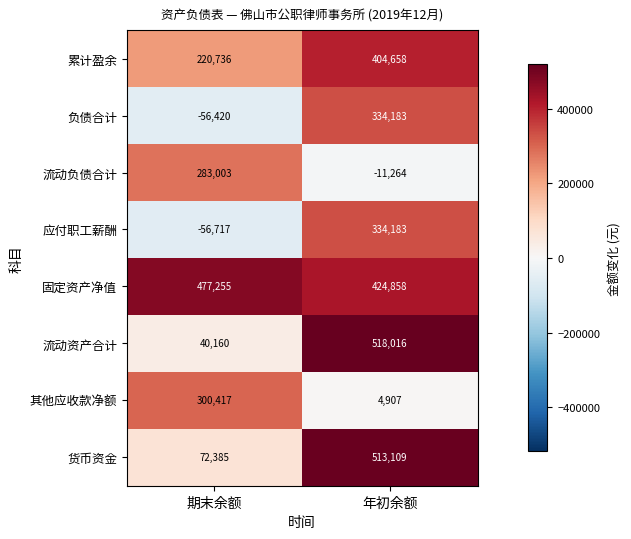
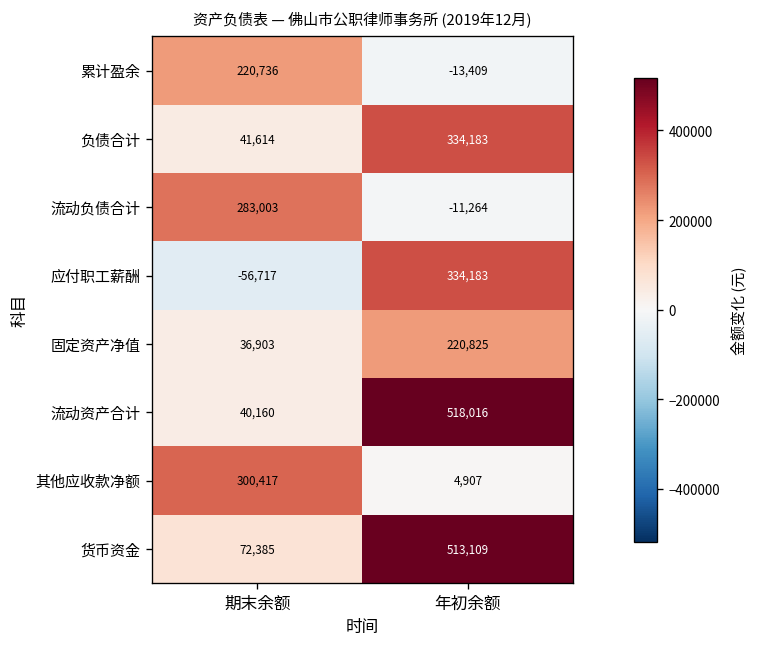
累计盈余, 年初余额: 404,658 -> -13,409
负债合计, 期末余额: -56,420 -> 41,614
固定资产净值, 期末余额: 477,255 -> 36,903
固定资产净值, 年初余额: 424,858 -> 220,825
